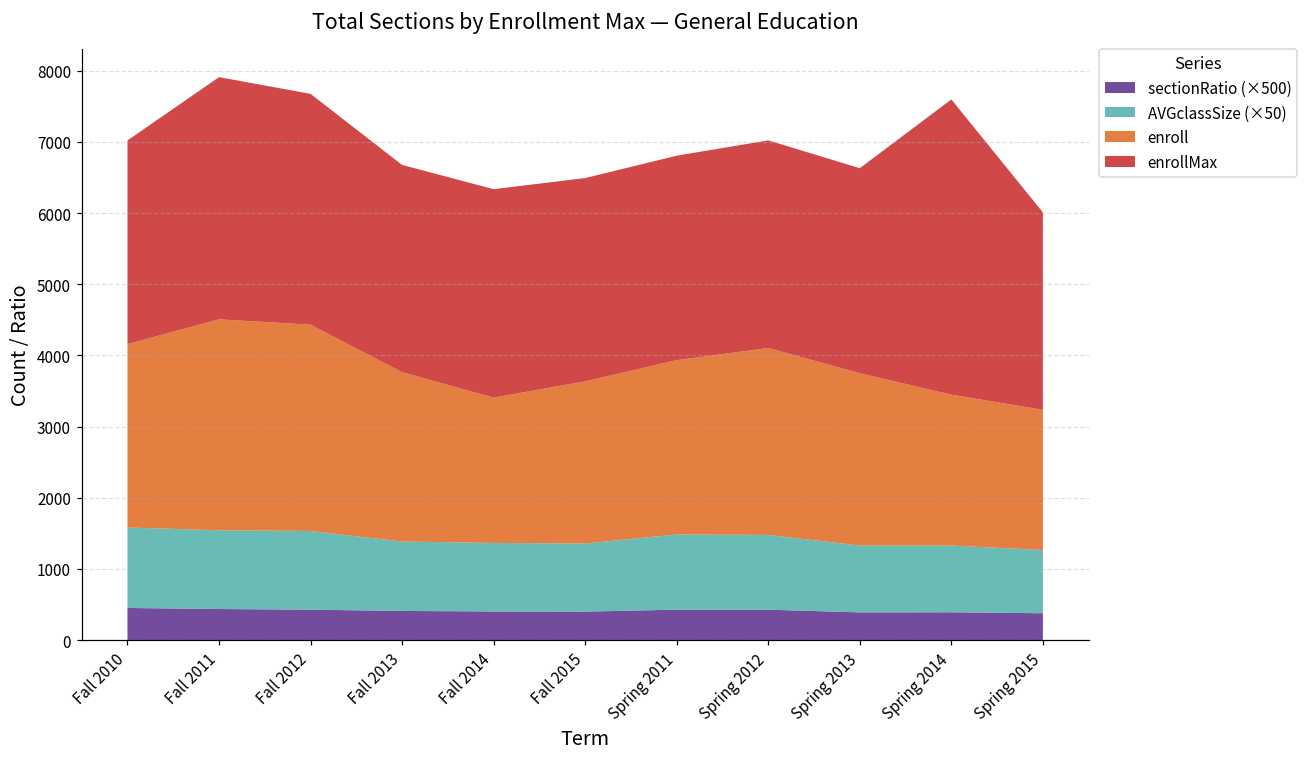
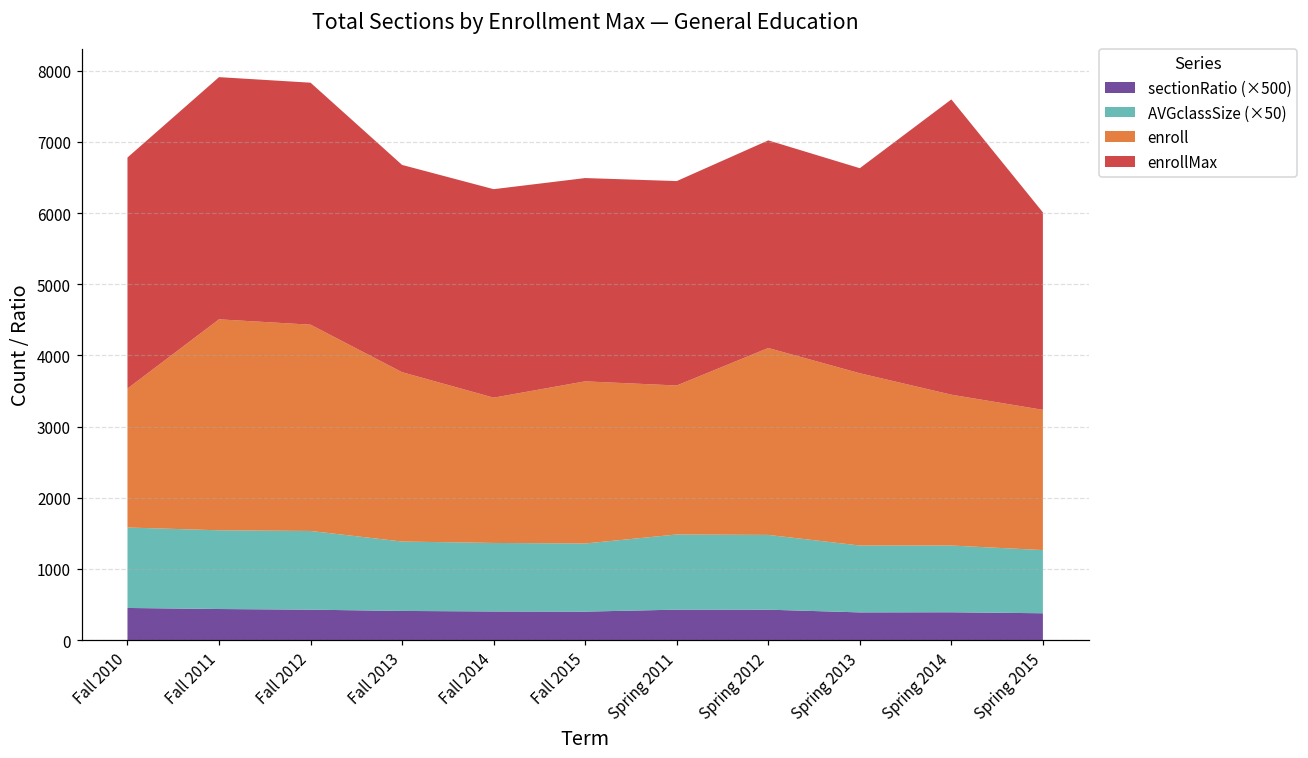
enroll, Fall 2010: 2600 -> 2000
enrollMax, Fall 2010: 2900 -> 3200
enrollMax, Fall 2012: 3200 -> 3400
enroll, Spring 2011: 2500 -> 2100
